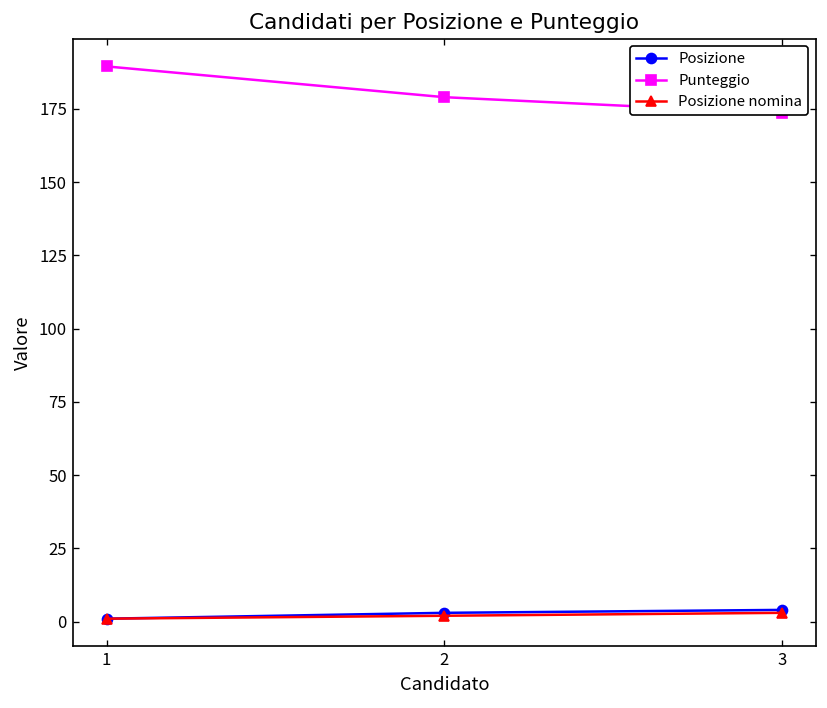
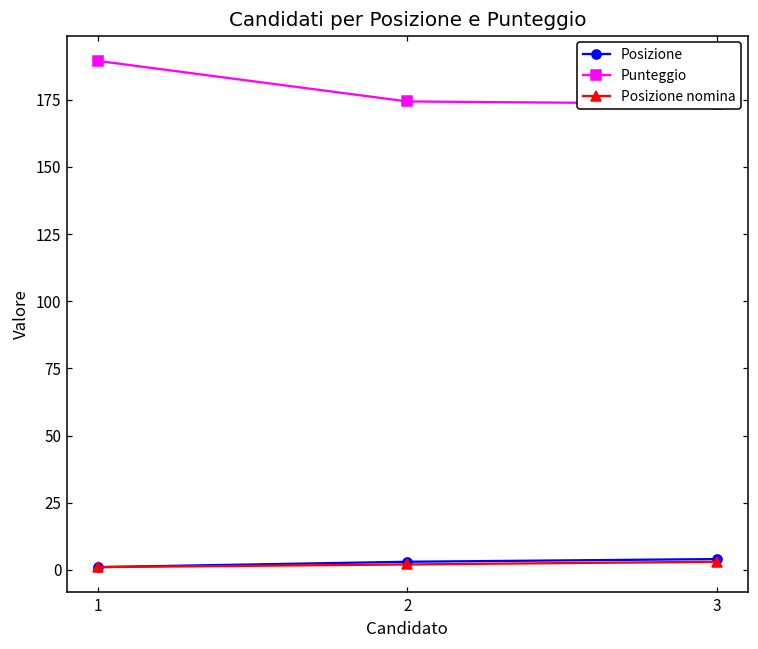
Punteggio, 2: 179 -> 174
